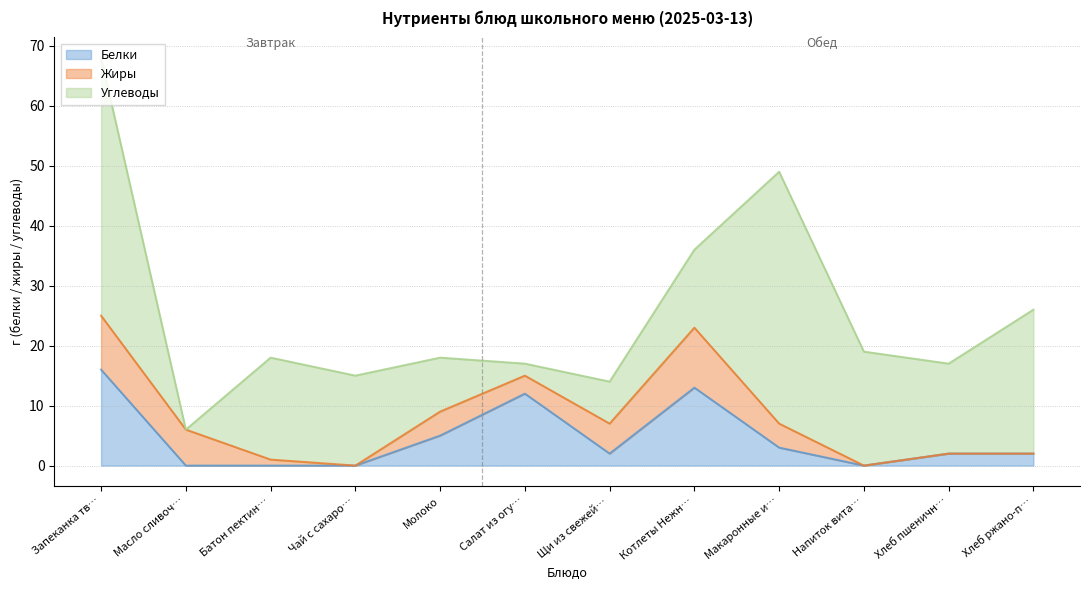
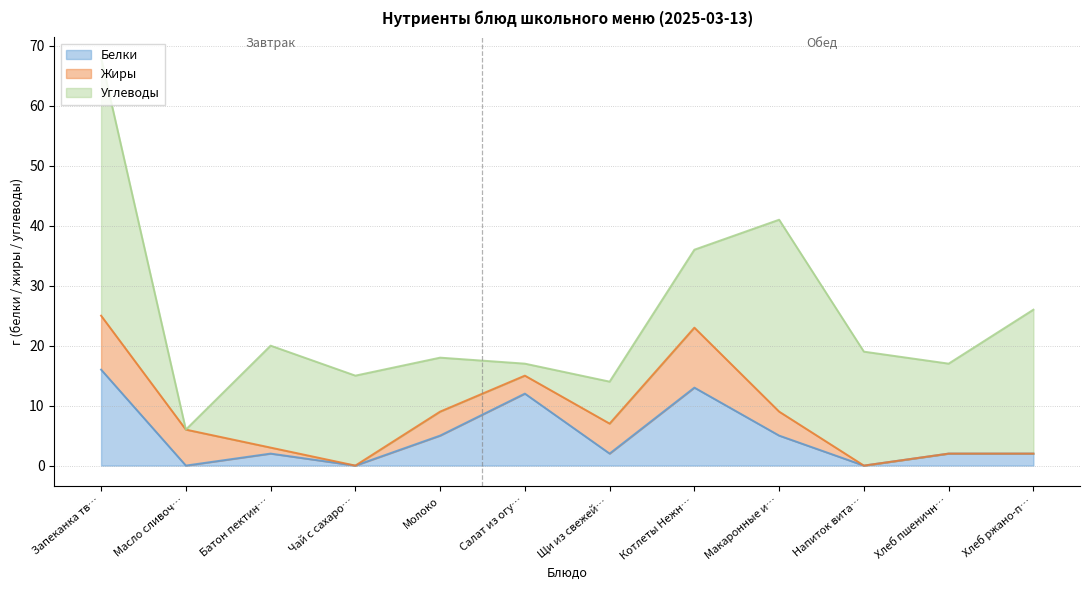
Белки, Батон пектин…: 0 -> 2
Белки, Макаронные и…: 3 -> 5
Углеводы, Макаронные и…: 42 -> 32
